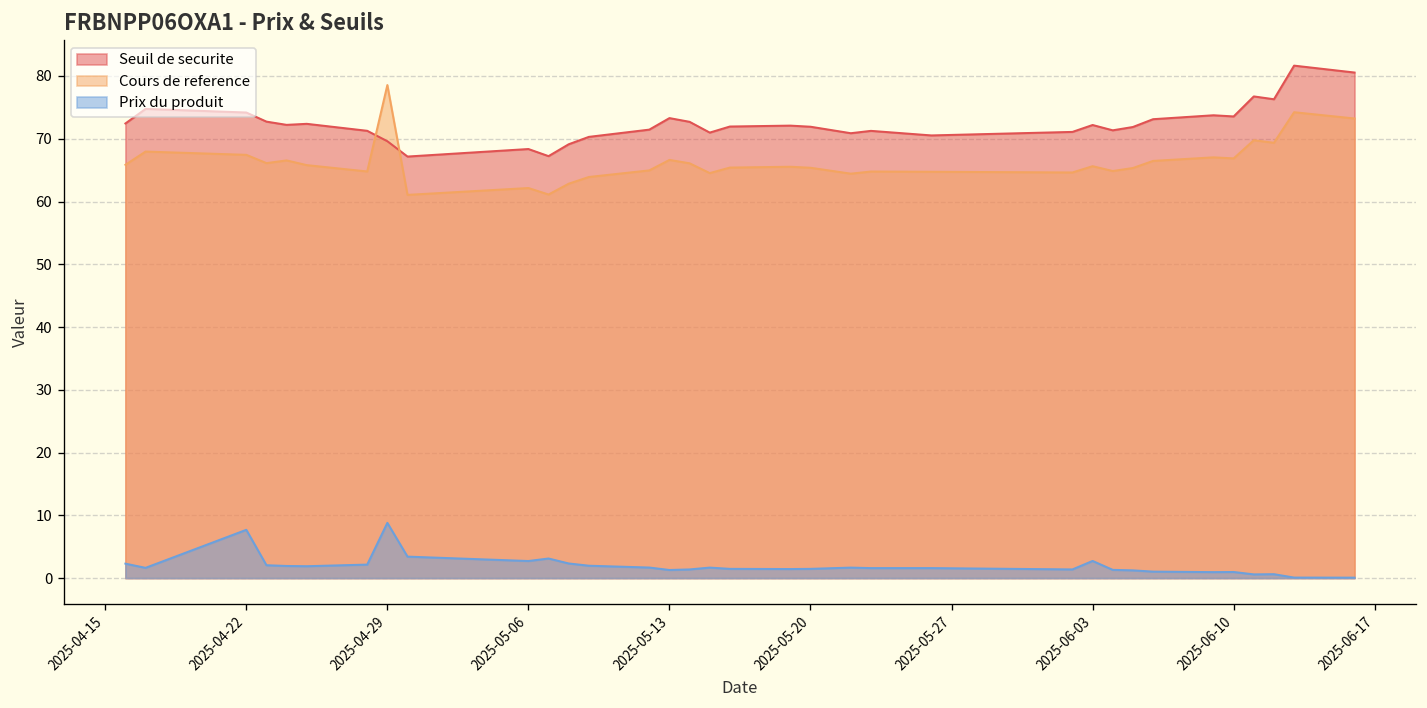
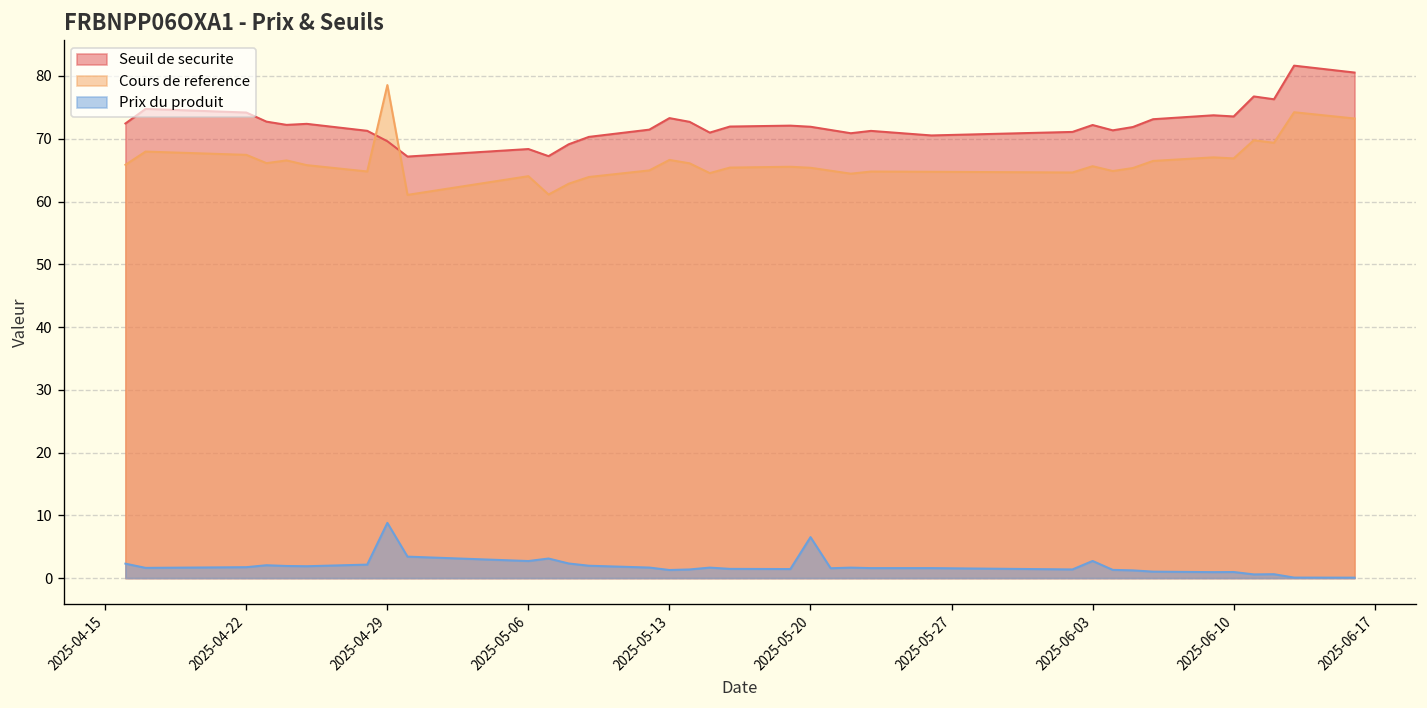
Prix du produit, 2025-04-22: 8 -> 2
Cours de reference, 2025-05-06: 62 -> 64
Prix du produit, 2025-05-20: 1 -> 7
